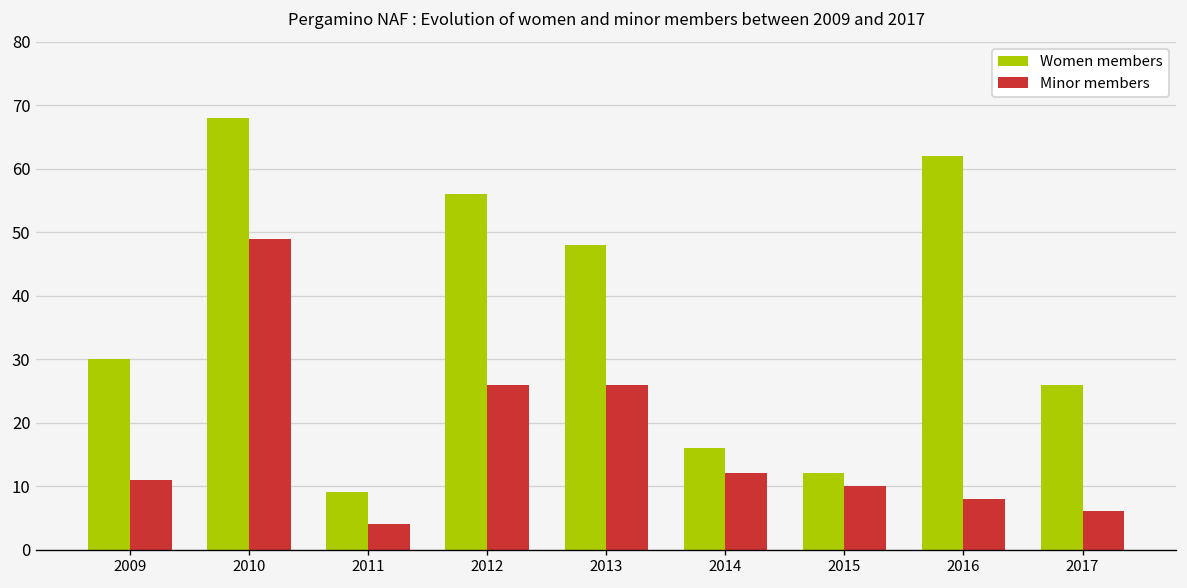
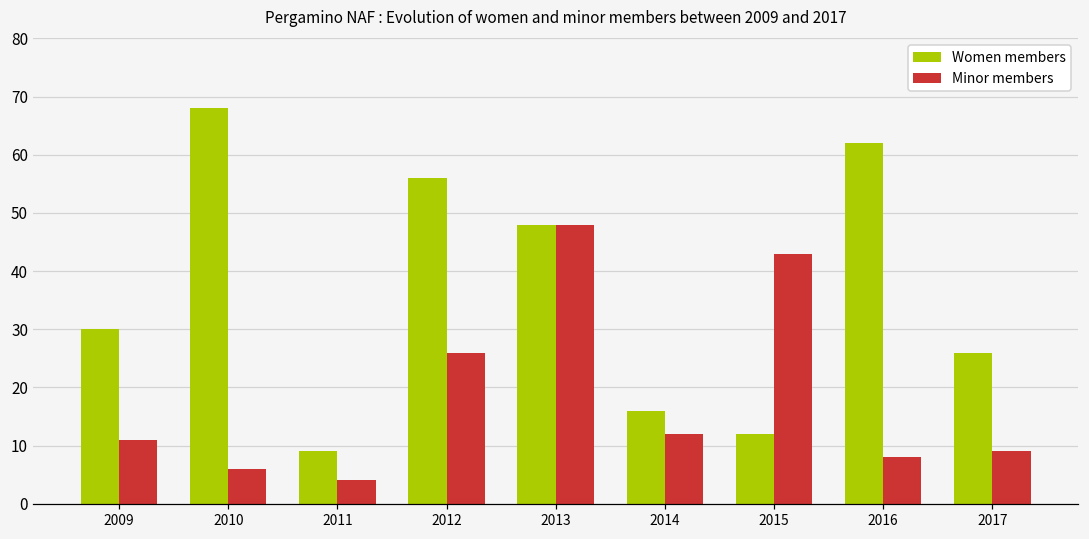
Minor members, 2010: 49 -> 6
Minor members, 2013: 26 -> 48
Minor members, 2015: 10 -> 43
Minor members, 2017: 6 -> 9
